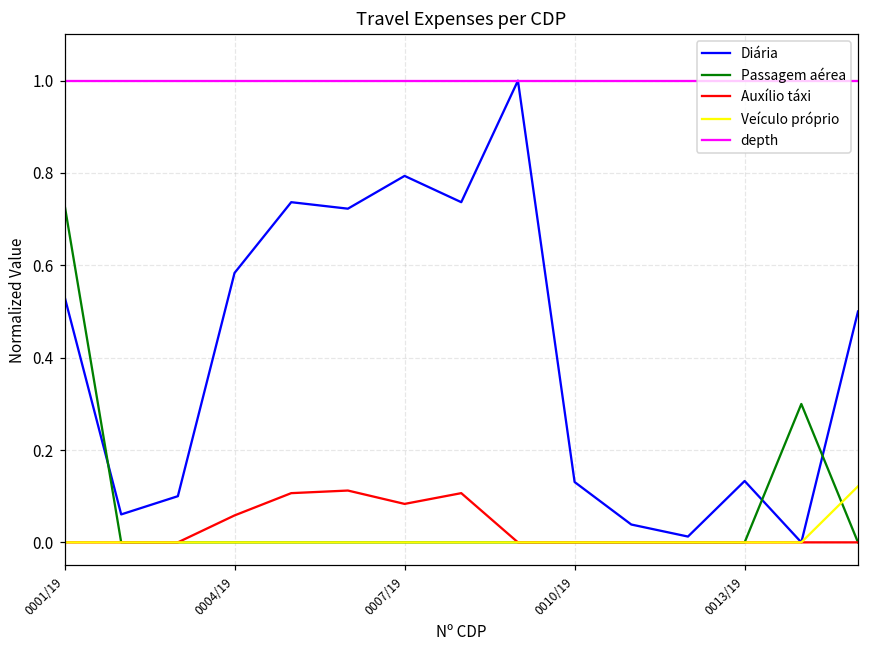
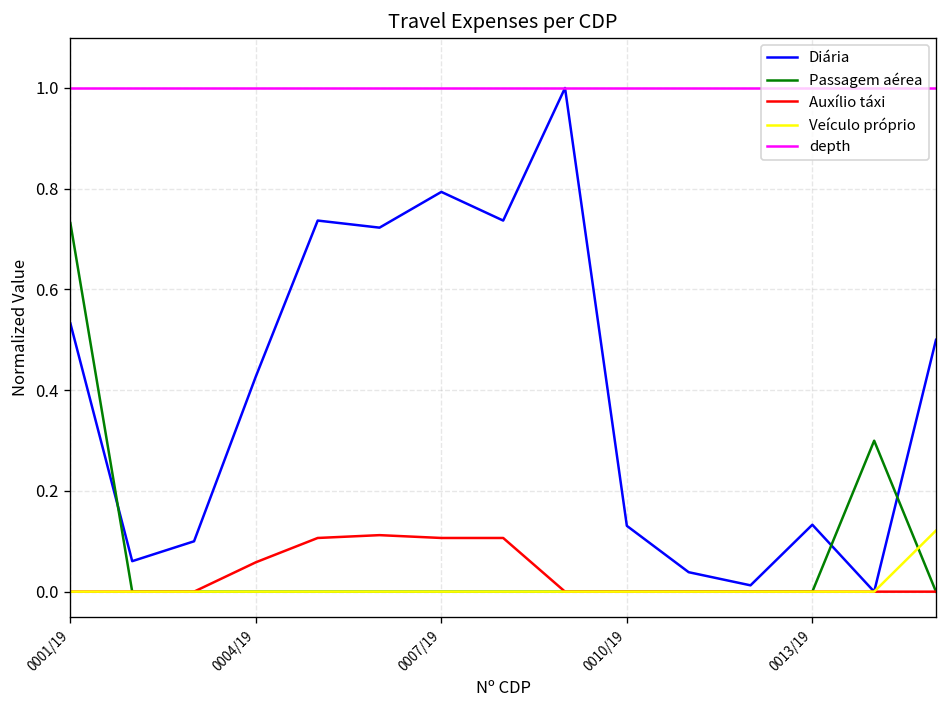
Diária, 0004/19: 0.58 -> 0.43
Auxílio táxi, 0007/19: 0.08 -> 0.11
